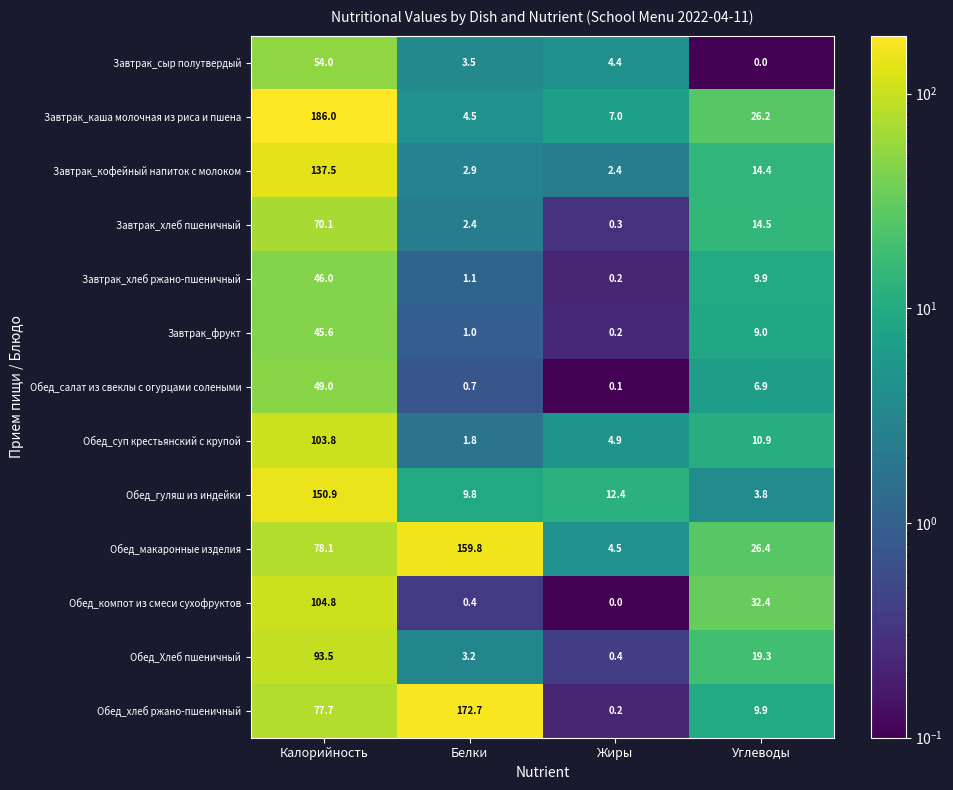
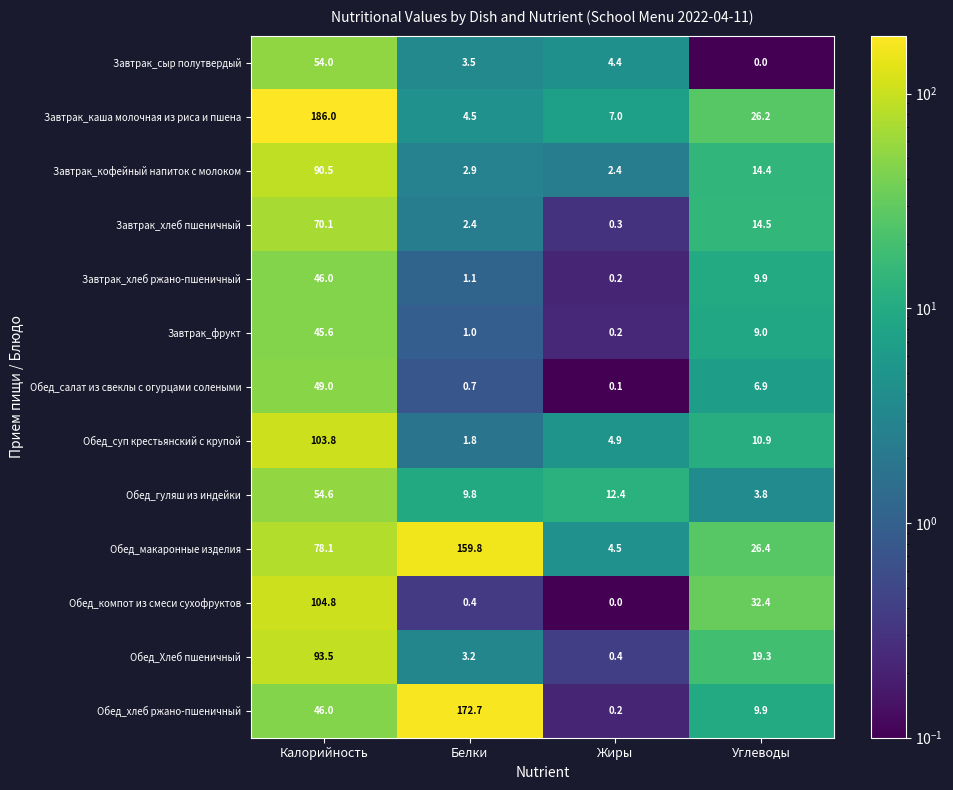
Завтрак_кофейный напиток с молоком, Калорийность: 137.5 -> 90.5
Обед_гуляш из индейки, Калорийность: 150.9 -> 54.6
Обед_хлеб ржано-пшеничный, Калорийность: 77.7 -> 46.0
